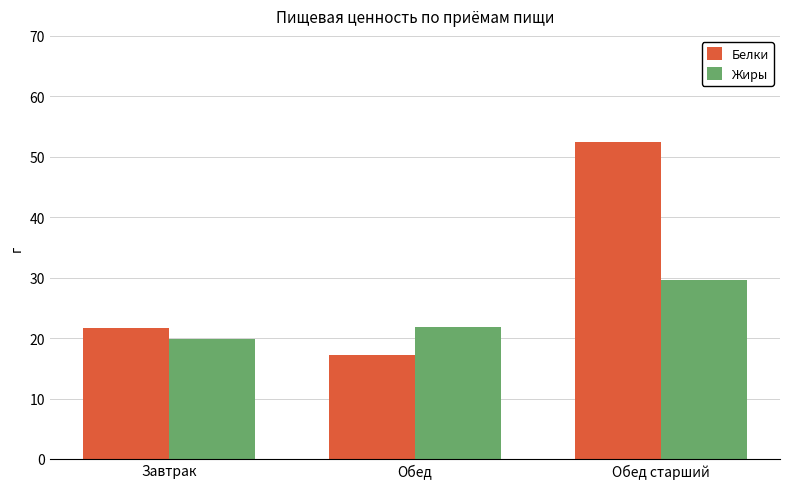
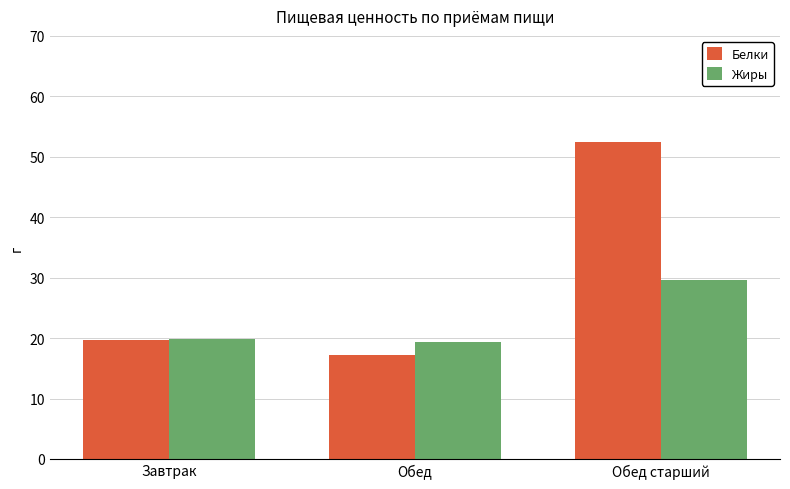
Белки, Завтрак: 22 -> 20
Жиры, Обед: 22 -> 19
